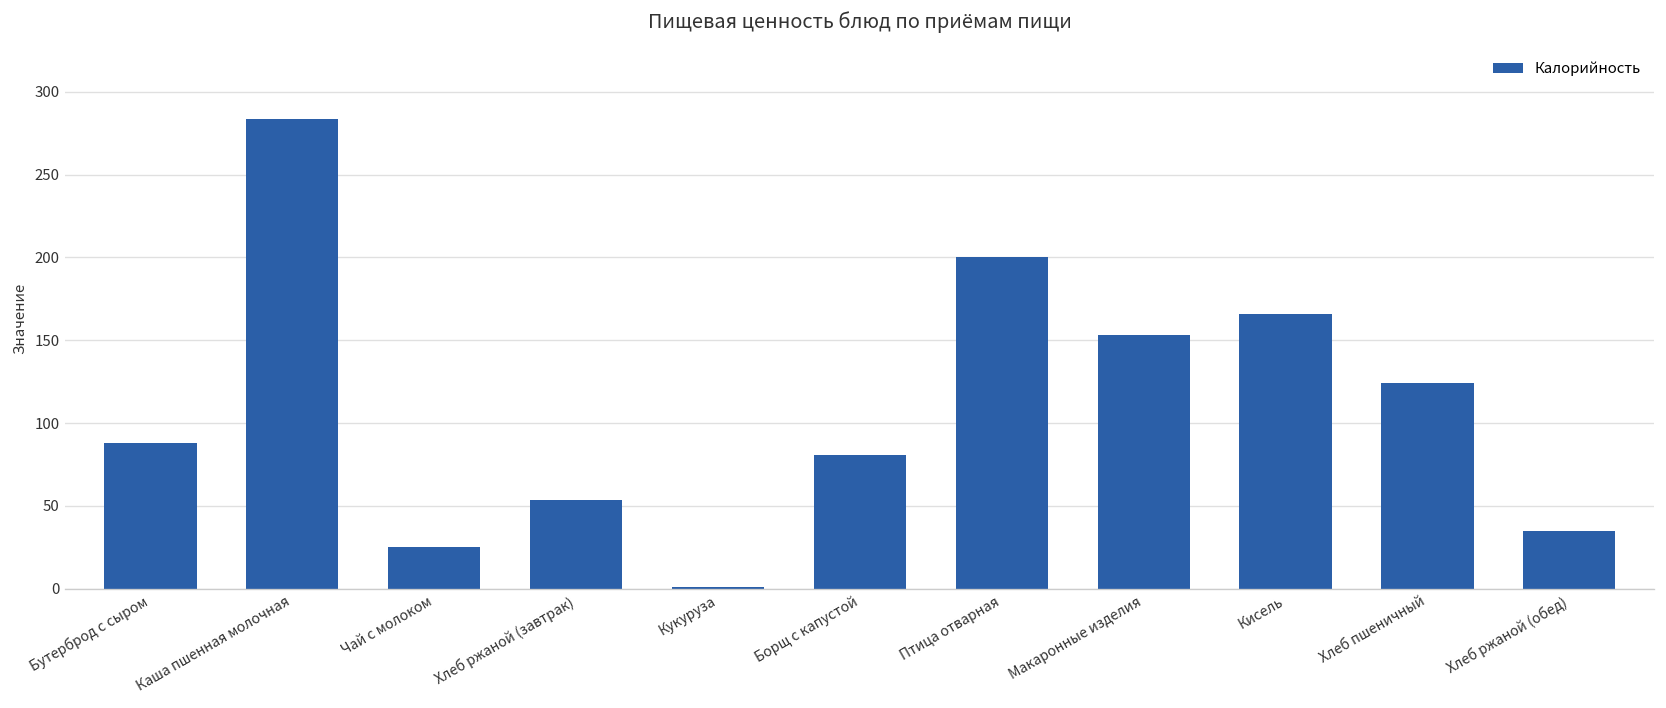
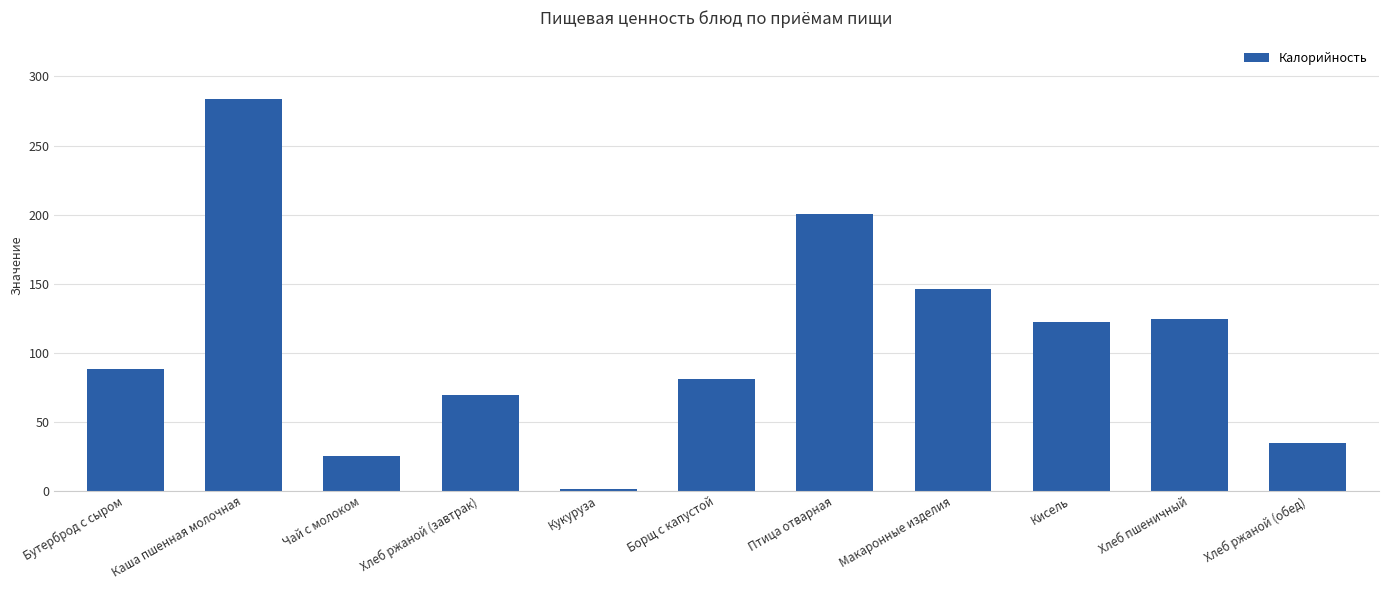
Хлеб ржаной (завтрак): 54 -> 70
Макаронные изделия: 153 -> 146
Кисель: 166 -> 122
